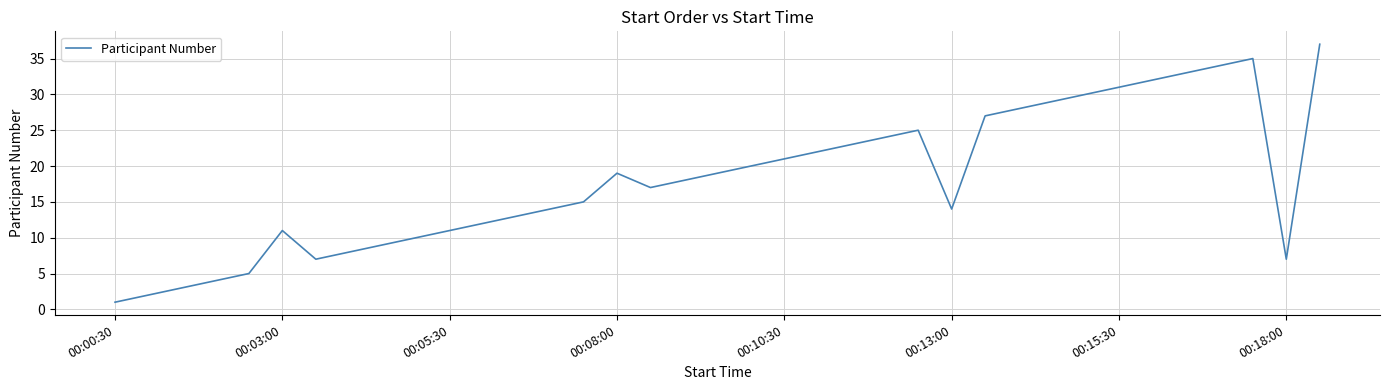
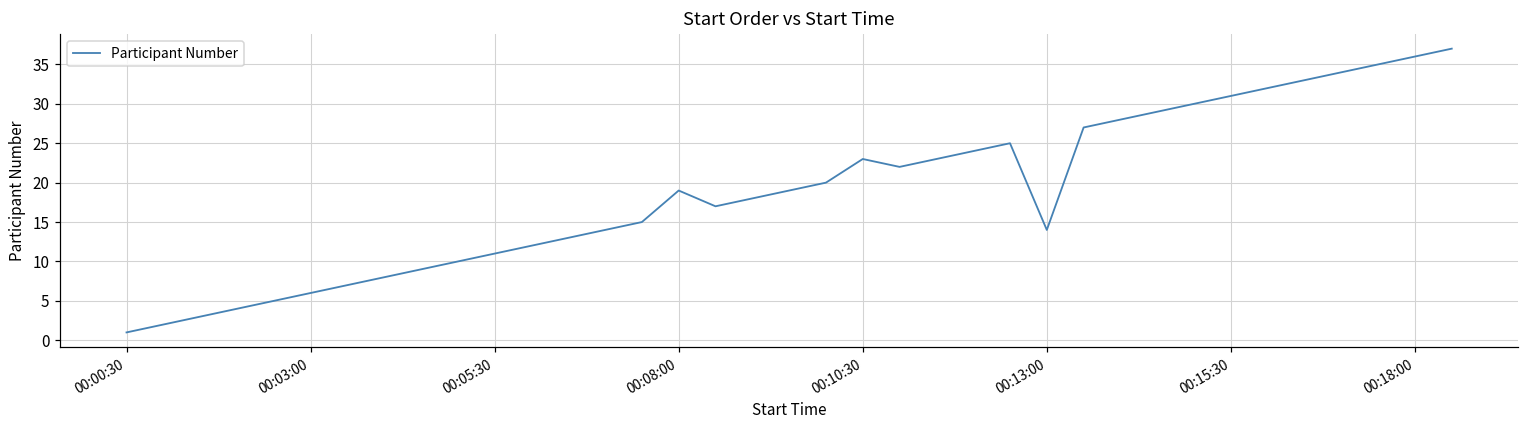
00:03:00: 11 -> 6
00:10:30: 21 -> 23
00:18:00: 7 -> 36
